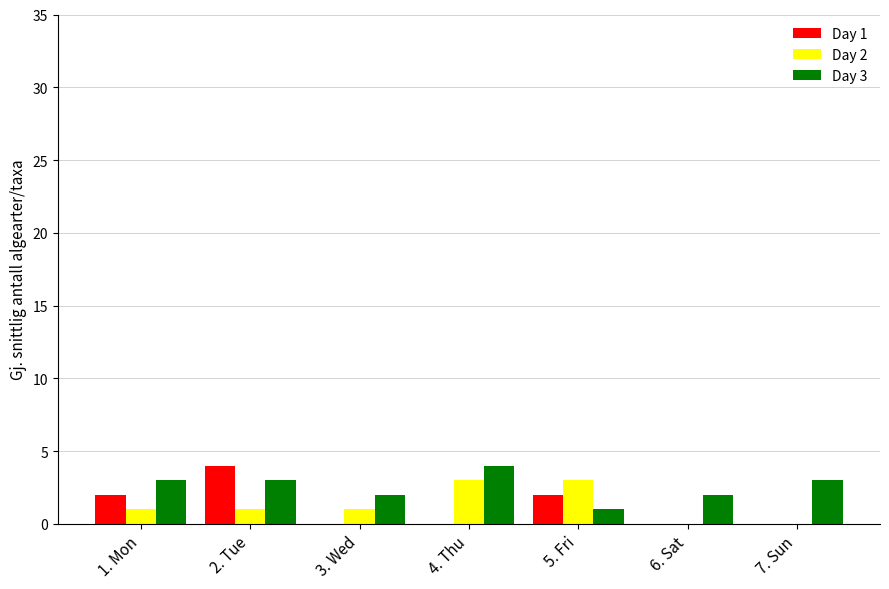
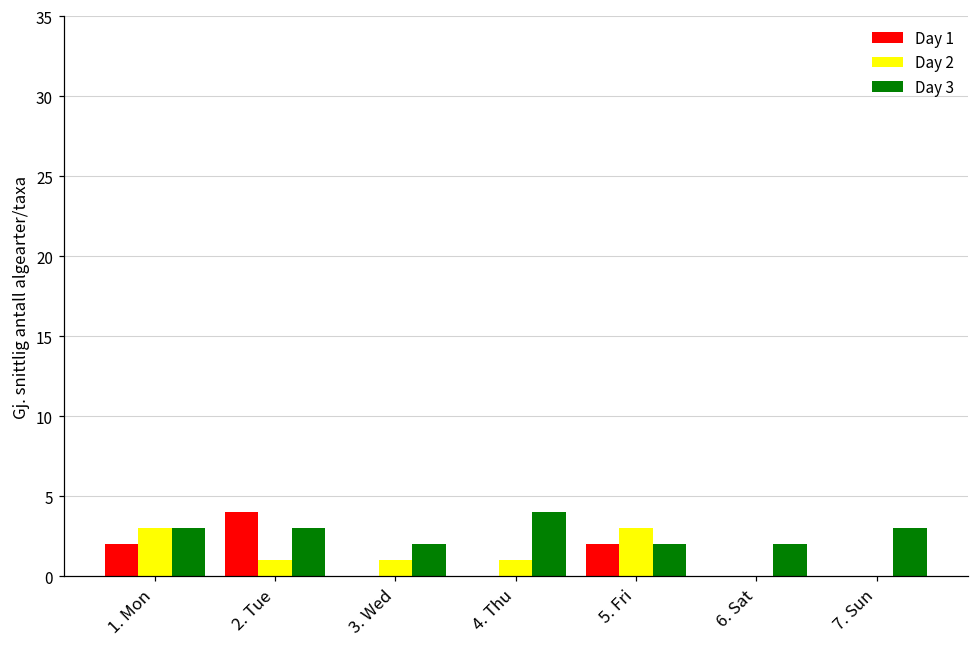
Day 2, 1. Mon: 1 -> 3
Day 2, 4. Thu: 3 -> 1
Day 3, 5. Fri: 1 -> 2
